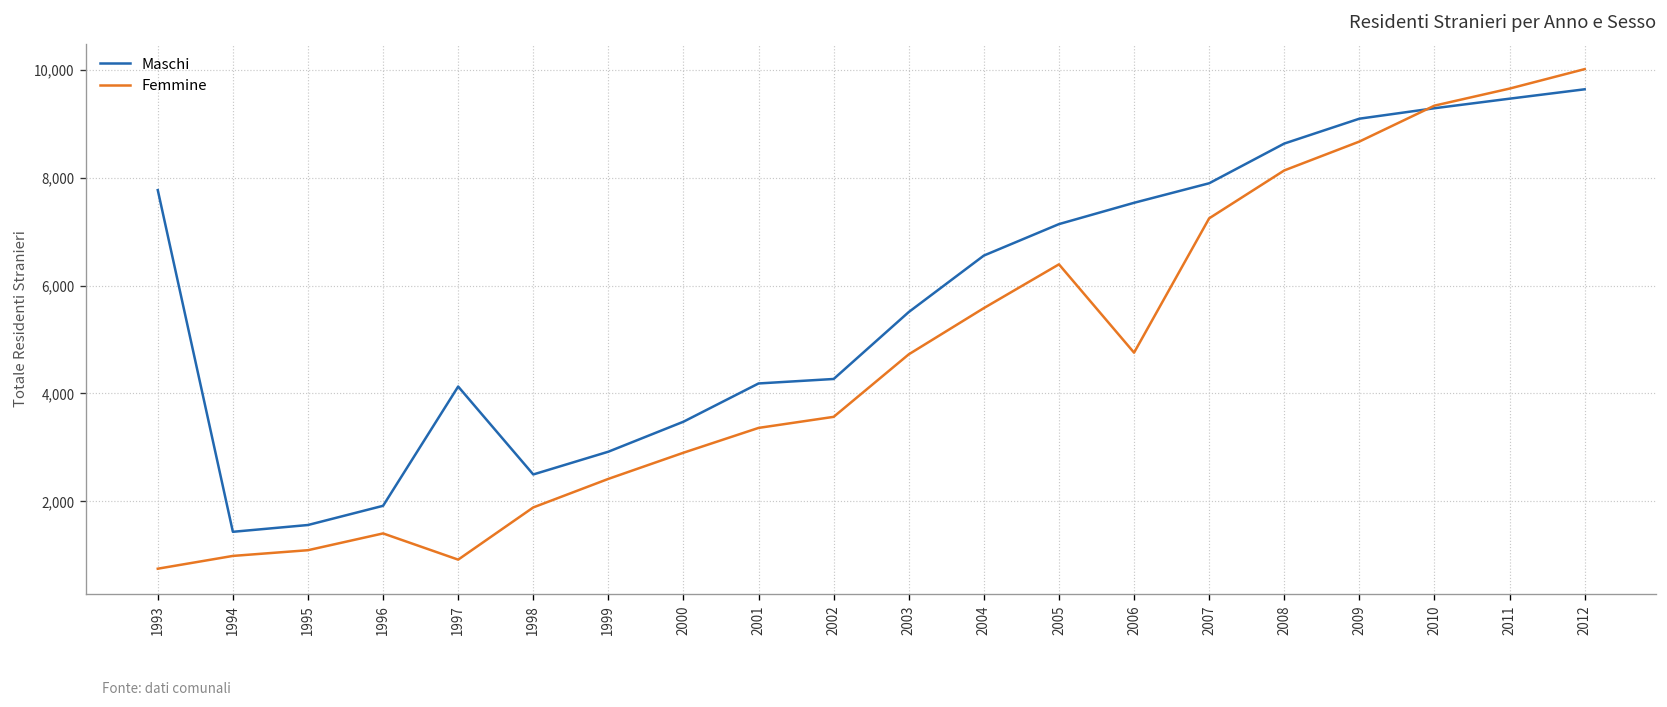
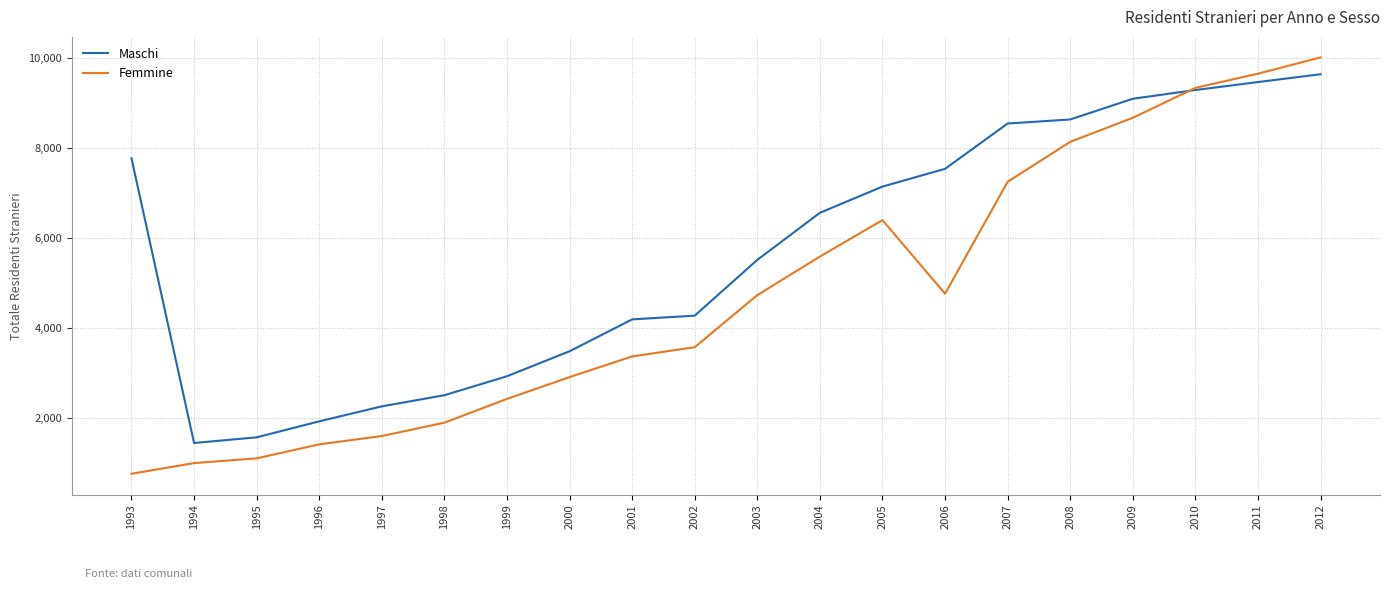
Maschi, 1997: 4,100 -> 2,300
Femmine, 1997: 900 -> 1,600
Maschi, 2007: 7,900 -> 8,500
